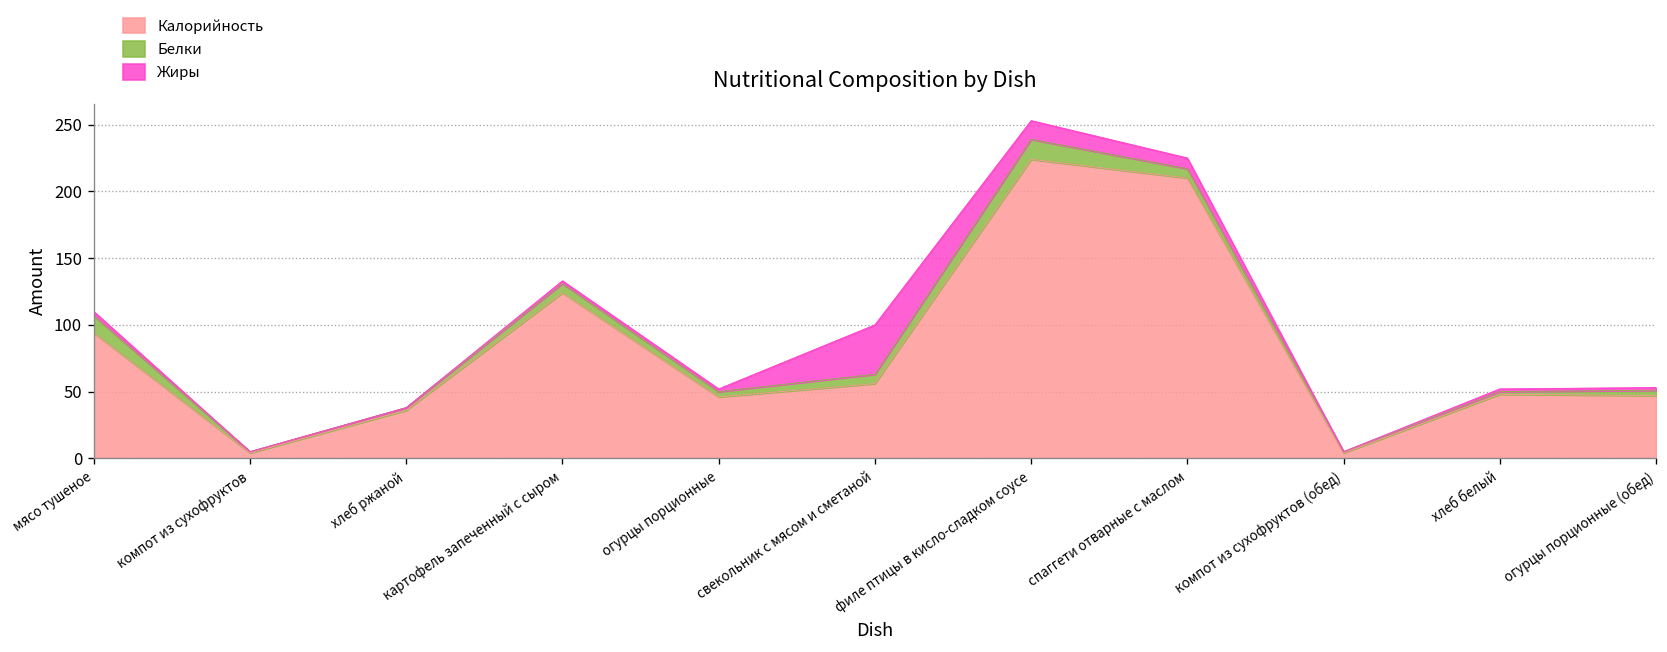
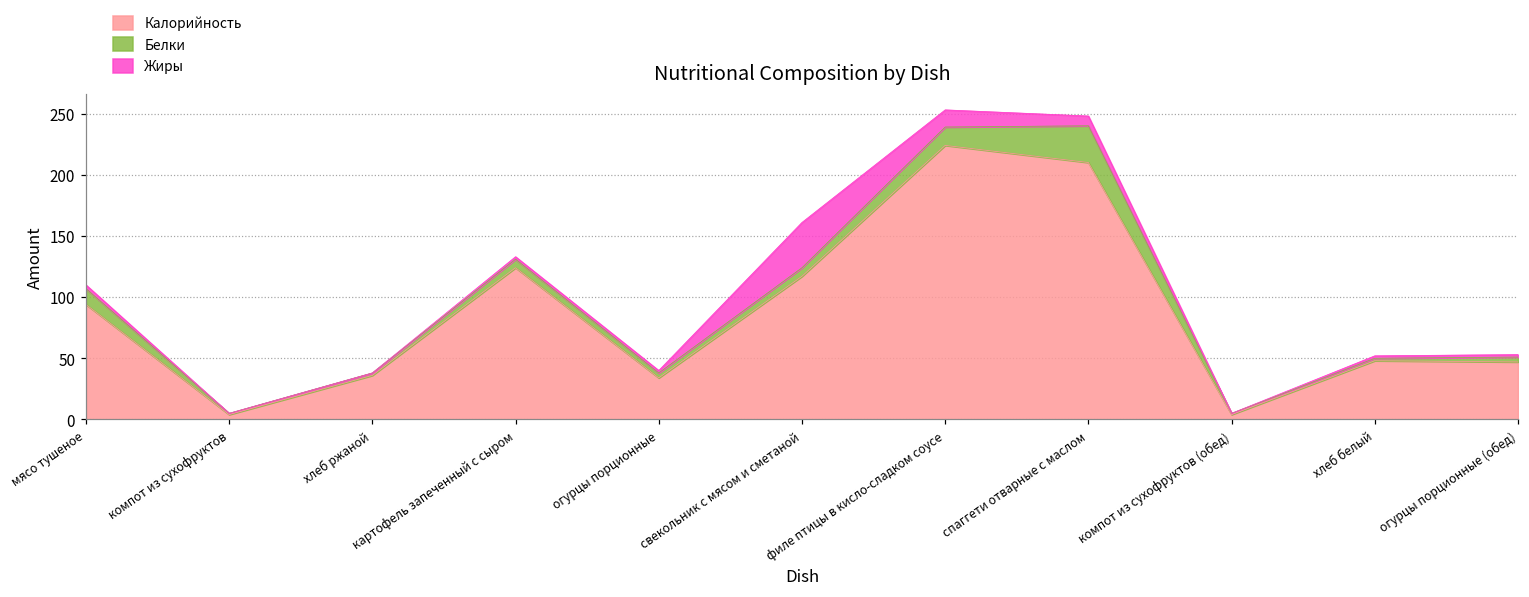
Калорийность, огурцы порционные: 46 -> 34
Калорийность, свекольник с мясом и сметаной: 56 -> 117
Белки, спаггети отварные с маслом: 7 -> 30
